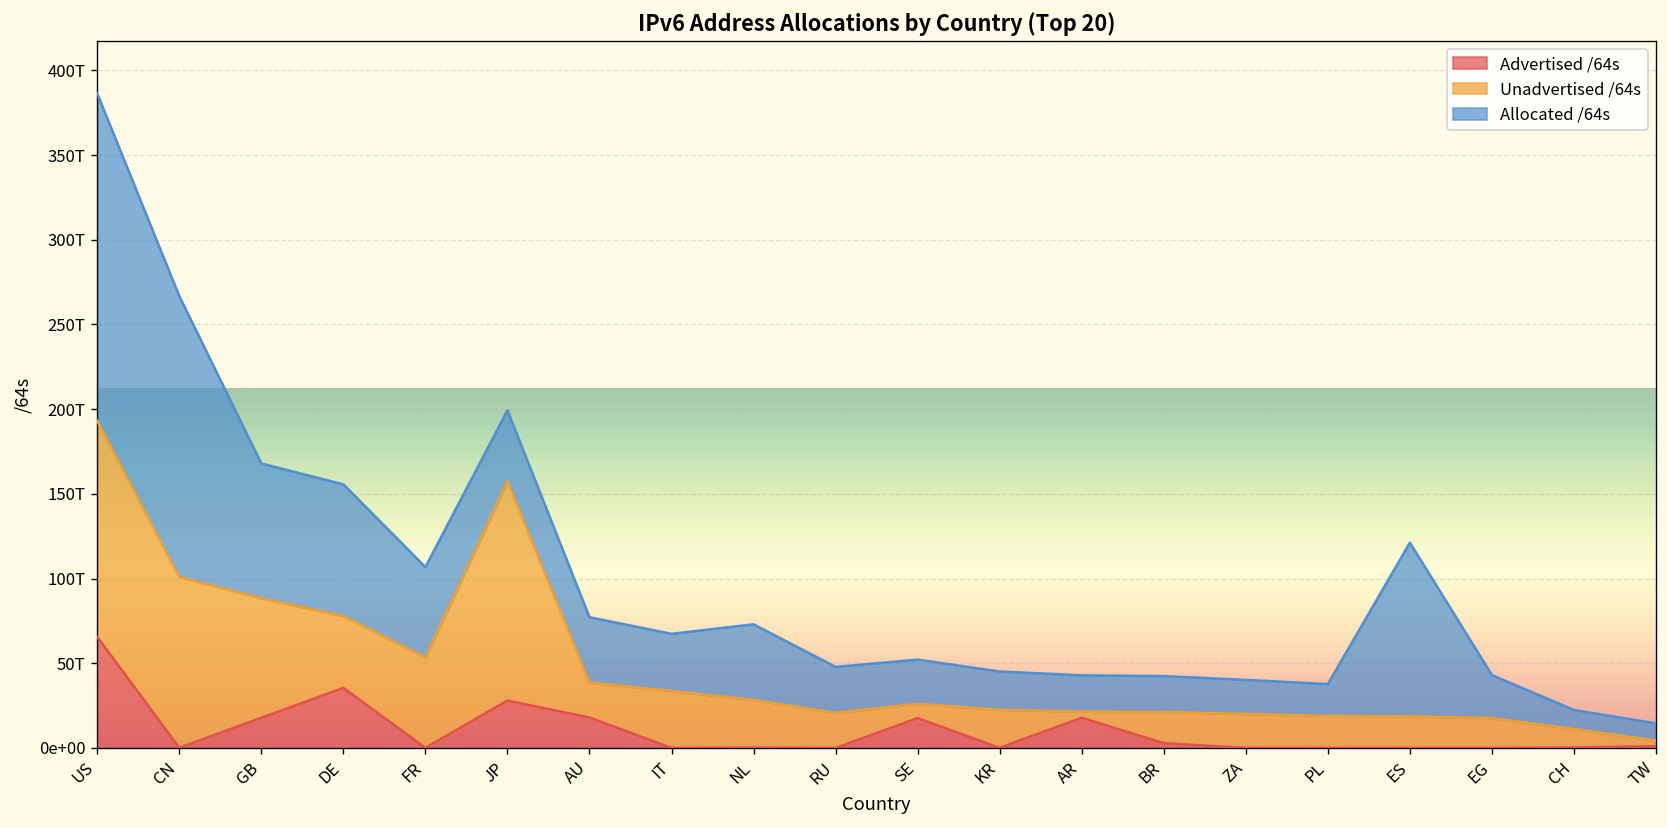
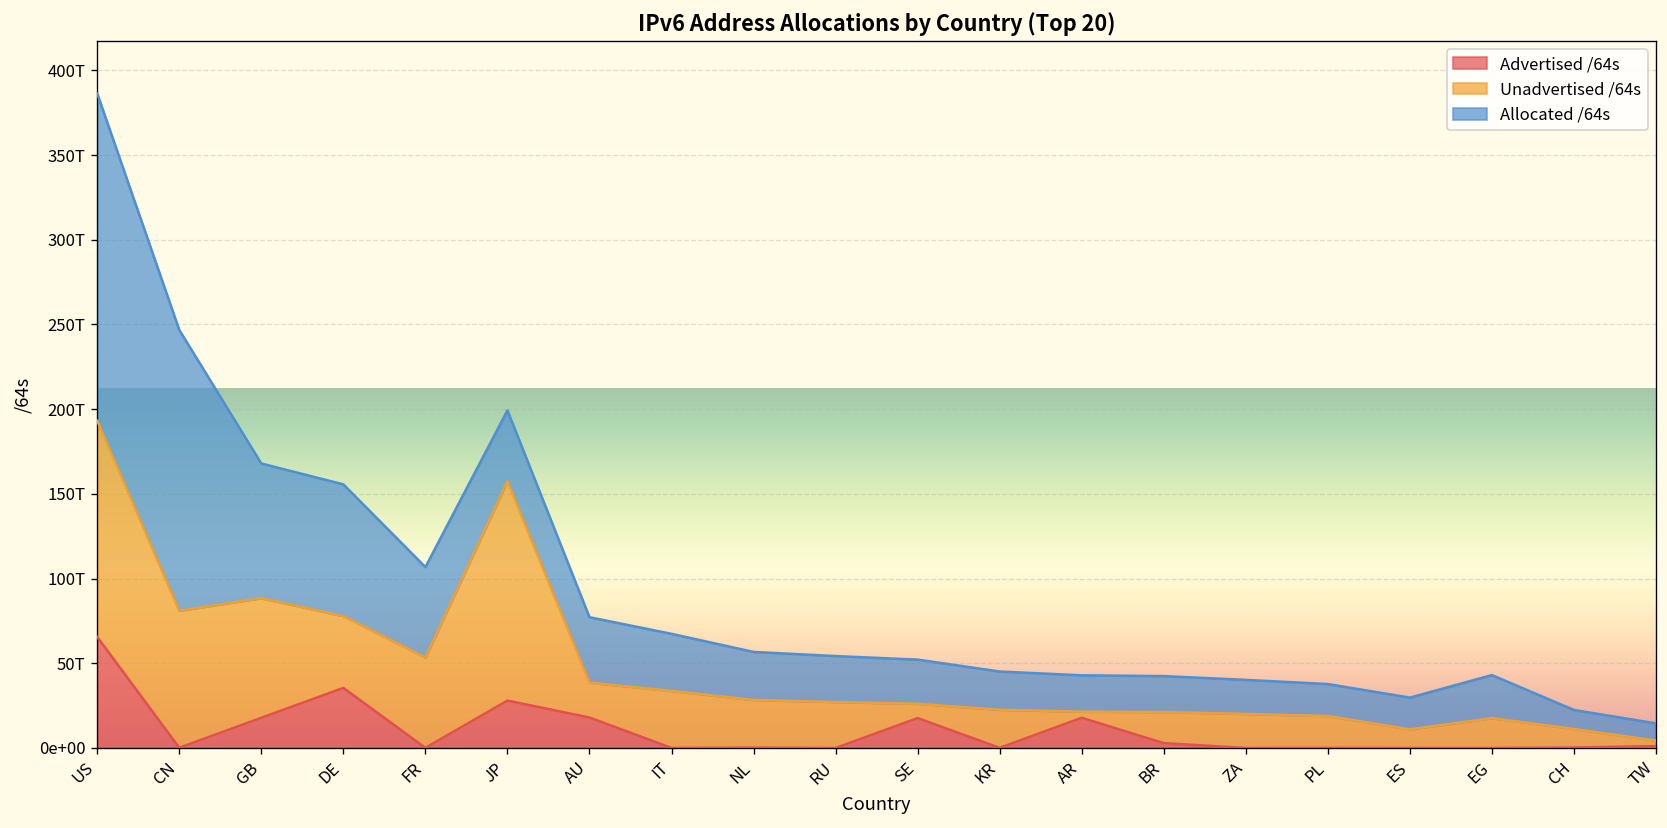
Unadvertised /64s, CN: 101T -> 81T
Allocated /64s, NL: 45T -> 28T
Unadvertised /64s, RU: 21T -> 27T
Unadvertised /64s, ES: 19T -> 11T
Allocated /64s, ES: 102T -> 19T
